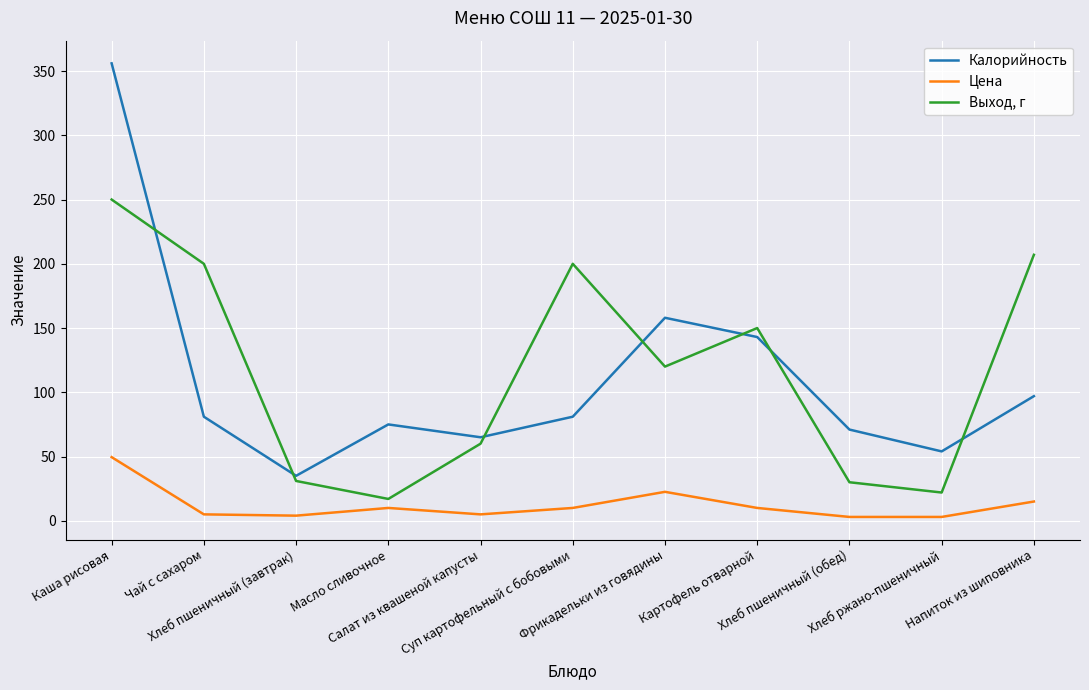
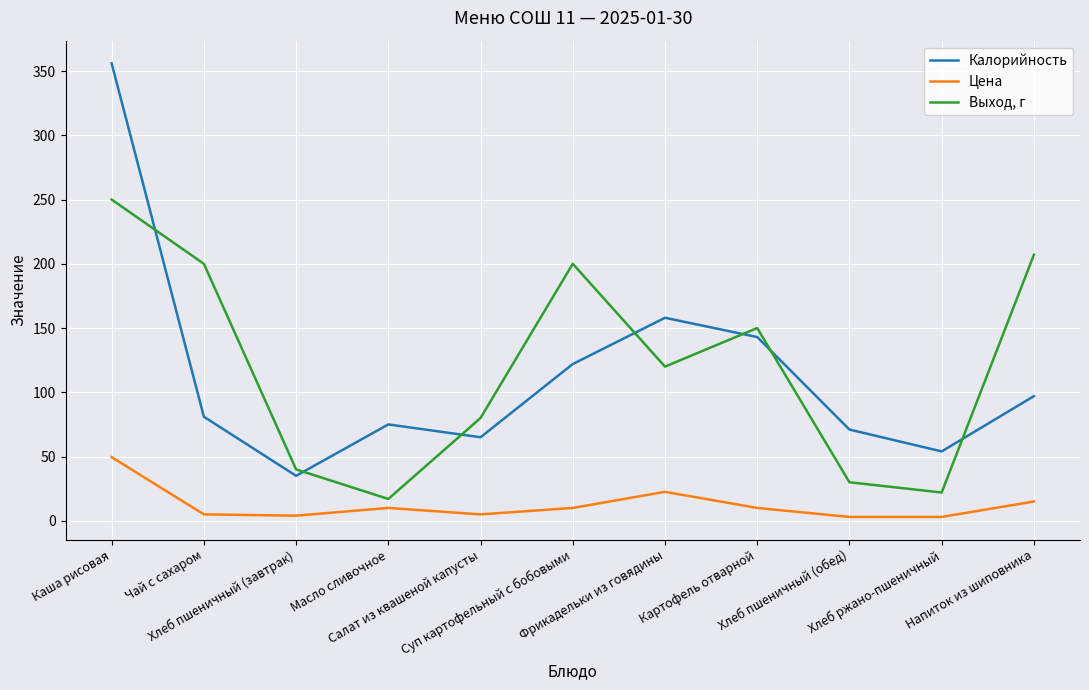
Выход, г, Хлеб пшеничный (завтрак): 31 -> 40
Выход, г, Салат из квашеной капусты: 60 -> 80
Калорийность, Суп картофельный с бобовыми: 81 -> 122
